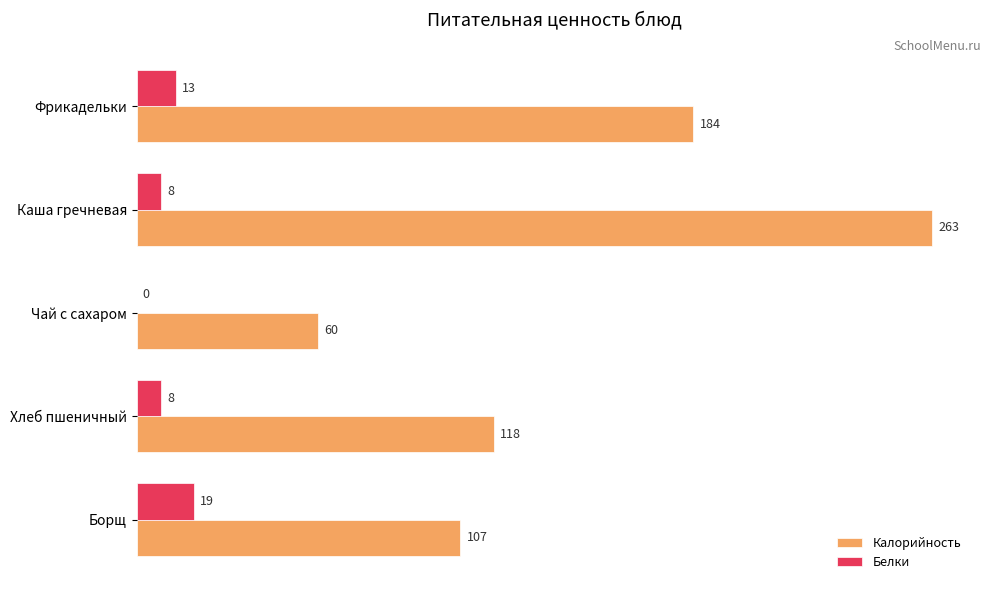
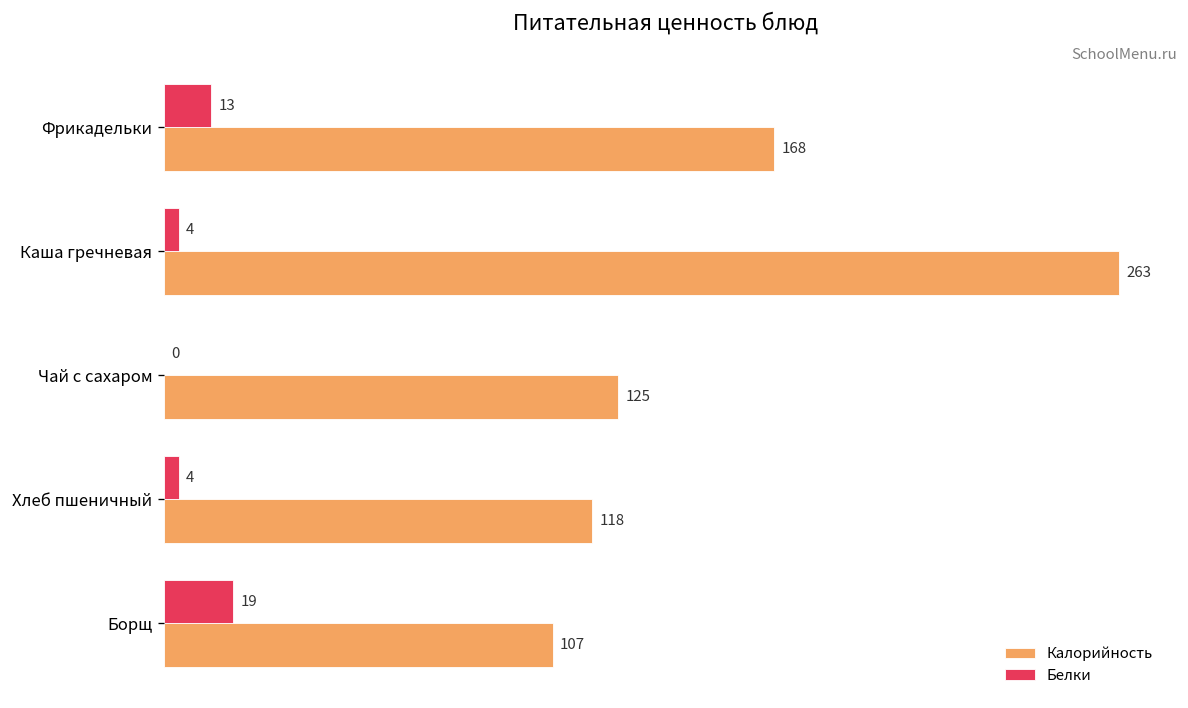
Калорийность, Фрикадельки: 184 -> 168
Белки, Каша гречневая: 8 -> 4
Калорийность, Чай с сахаром: 60 -> 125
Белки, Хлеб пшеничный: 8 -> 4
